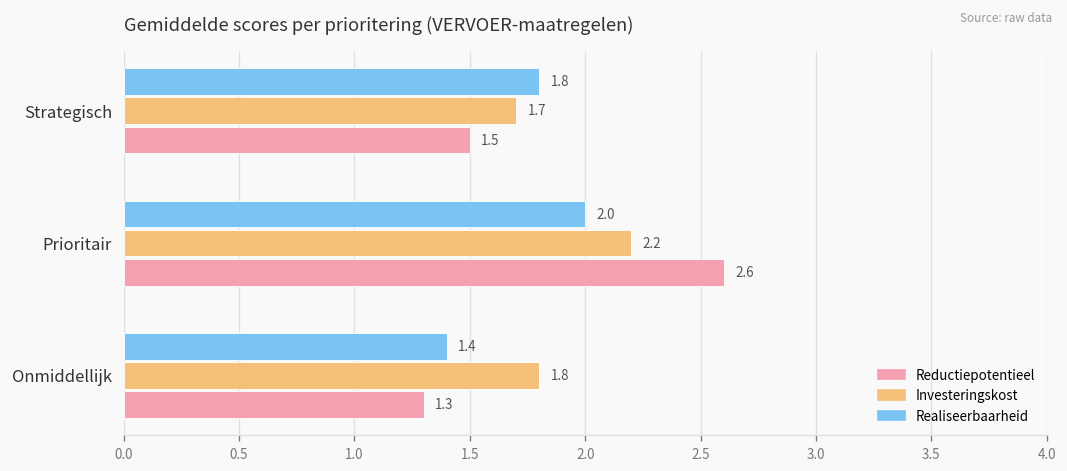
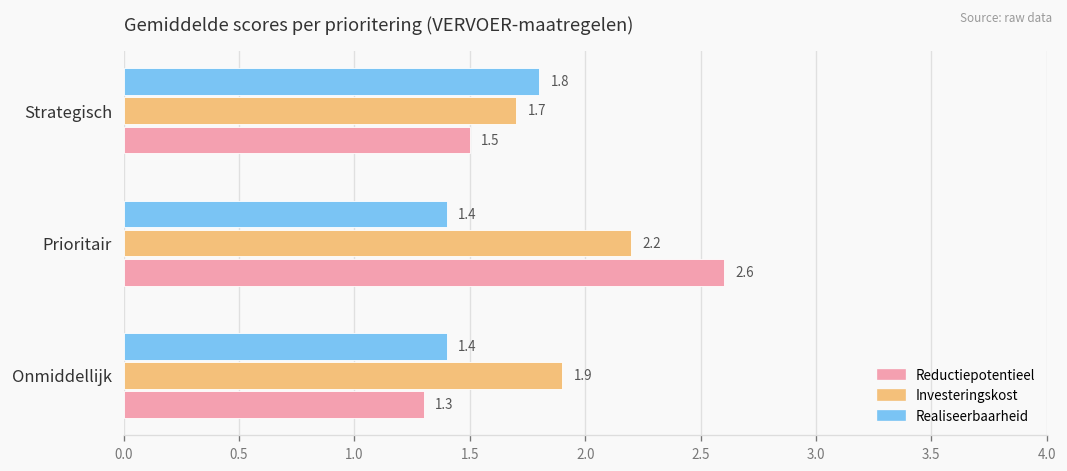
Realiseerbaarheid, Prioritair: 2.0 -> 1.4
Investeringskost, Onmiddellijk: 1.8 -> 1.9
